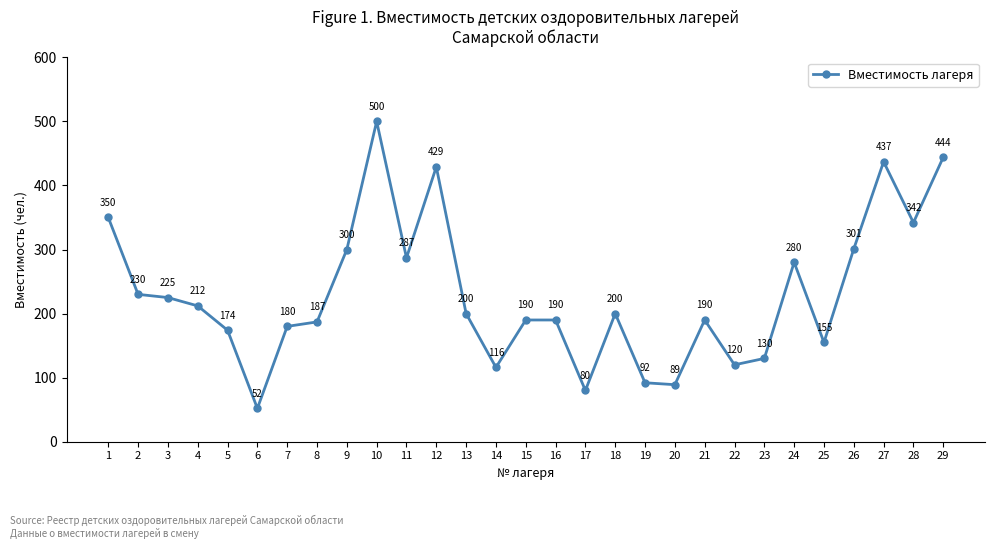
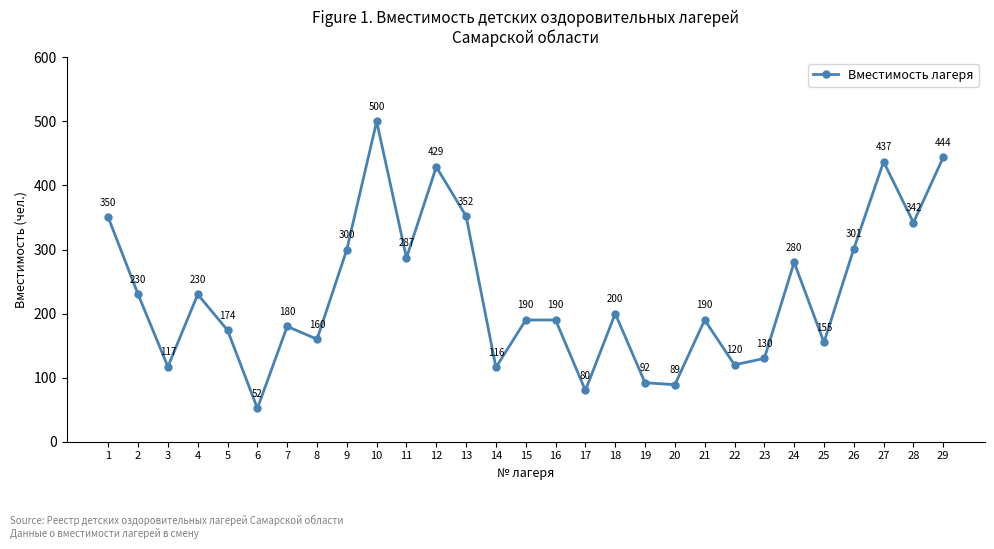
3: 225 -> 117
4: 212 -> 230
8: 187 -> 160
13: 200 -> 352
